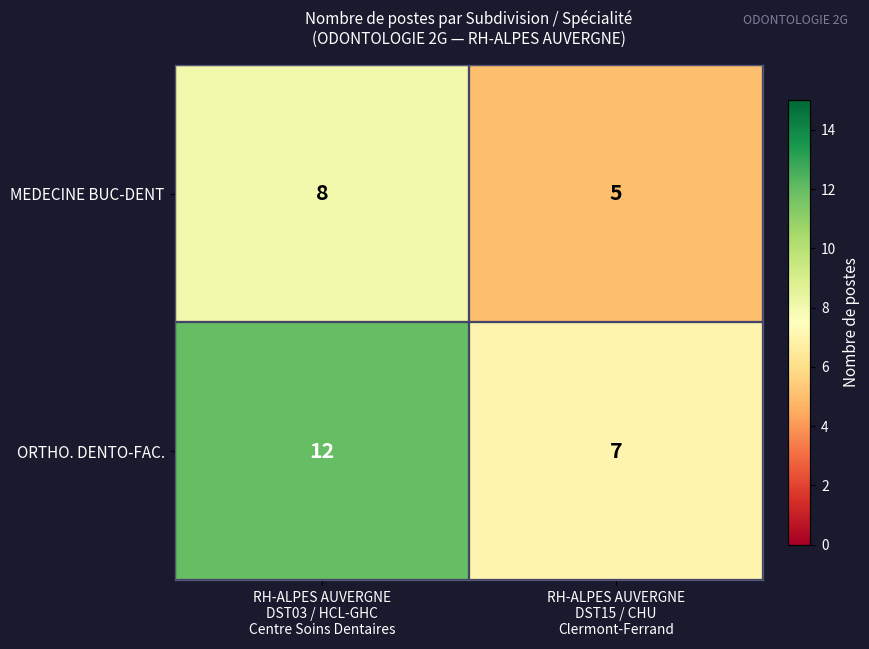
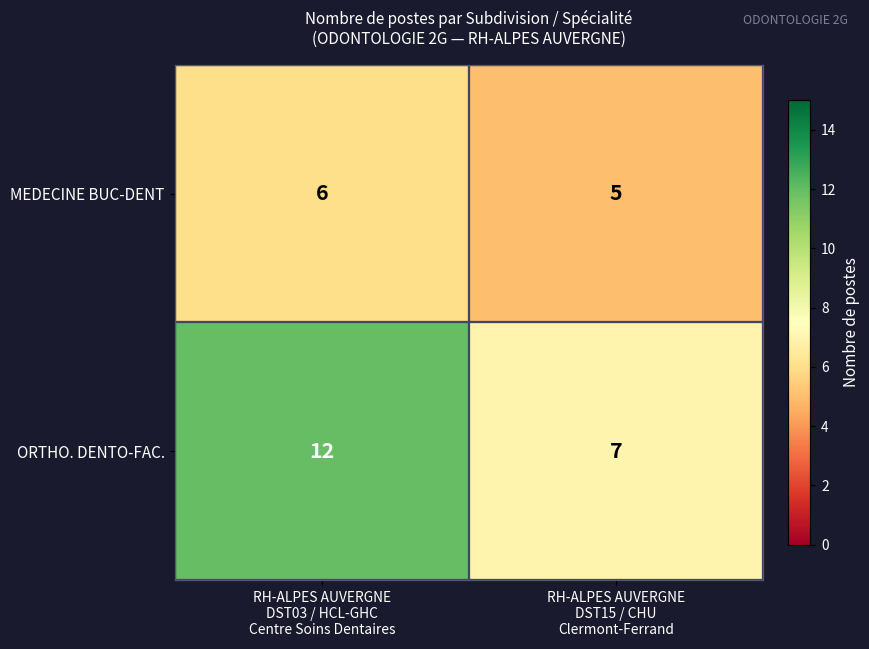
MEDECINE BUC-DENT, RH-ALPES AUVERGNE DST03 / HCL-GHC Centre Soins Dentaires: 8 -> 6
